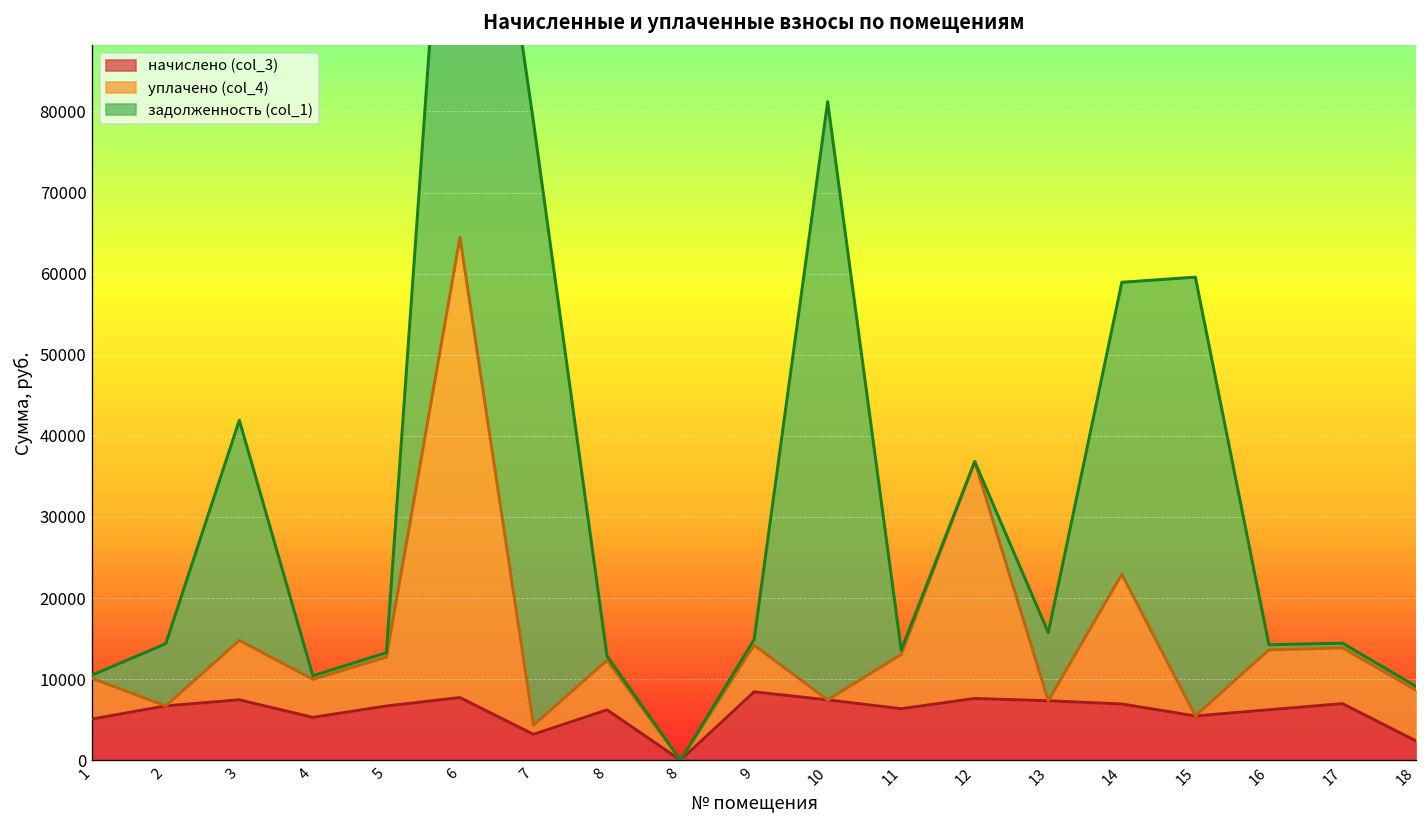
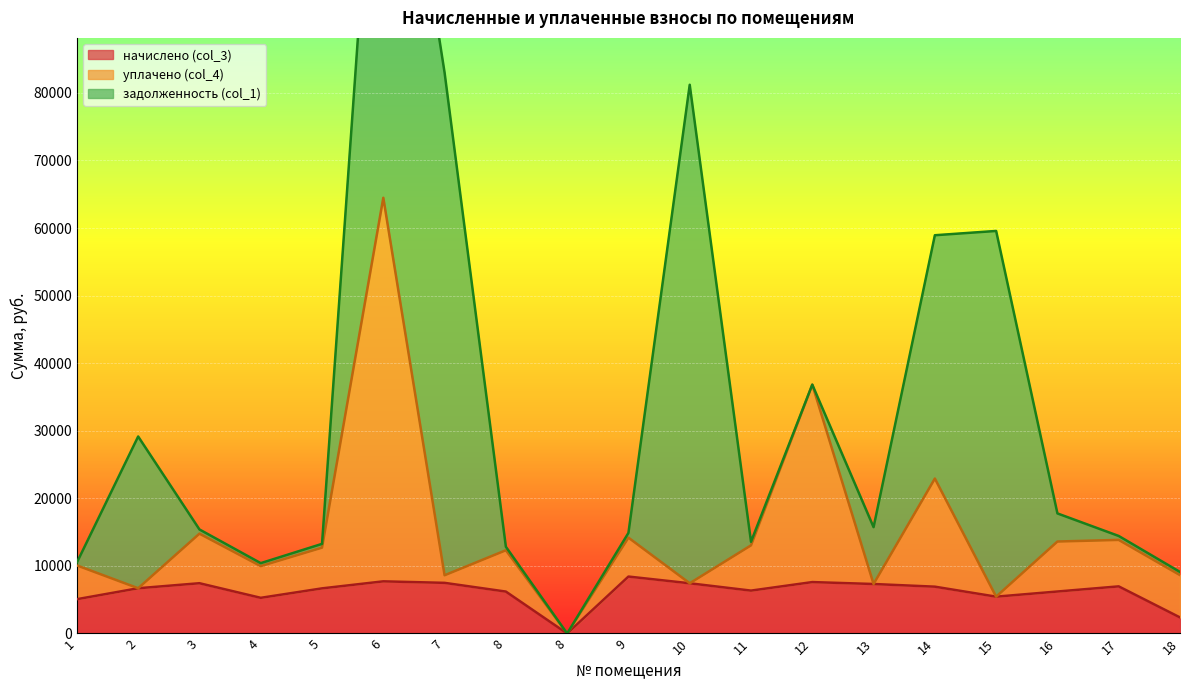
задолженность (col_1), 2: 8000 -> 22000
задолженность (col_1), 3: 27000 -> 1000
начислено (col_3), 7: 3000 -> 7000
задолженность (col_1), 16: 1000 -> 4000
